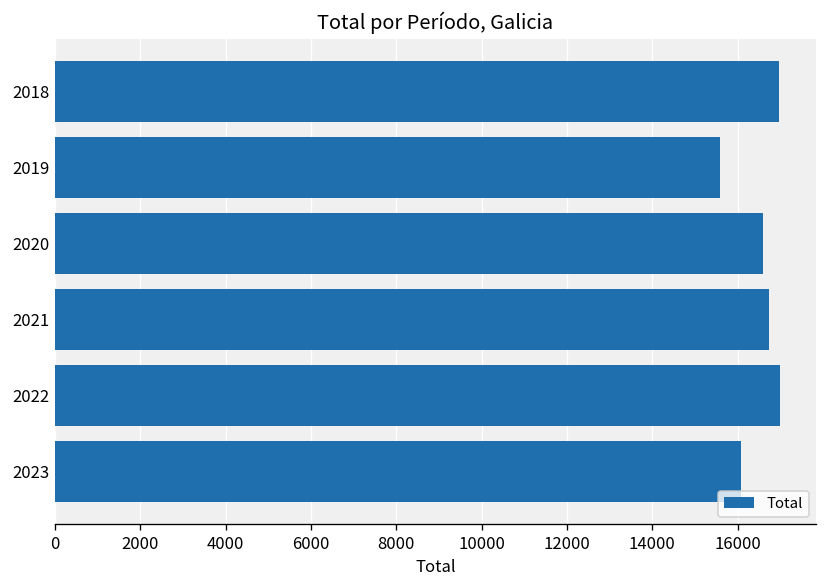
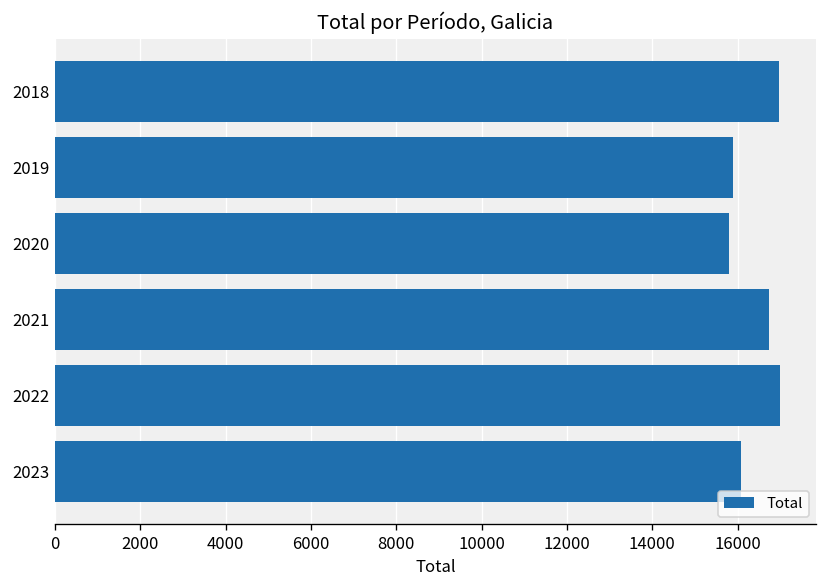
2019: 15600 -> 15900
2020: 16600 -> 15800
